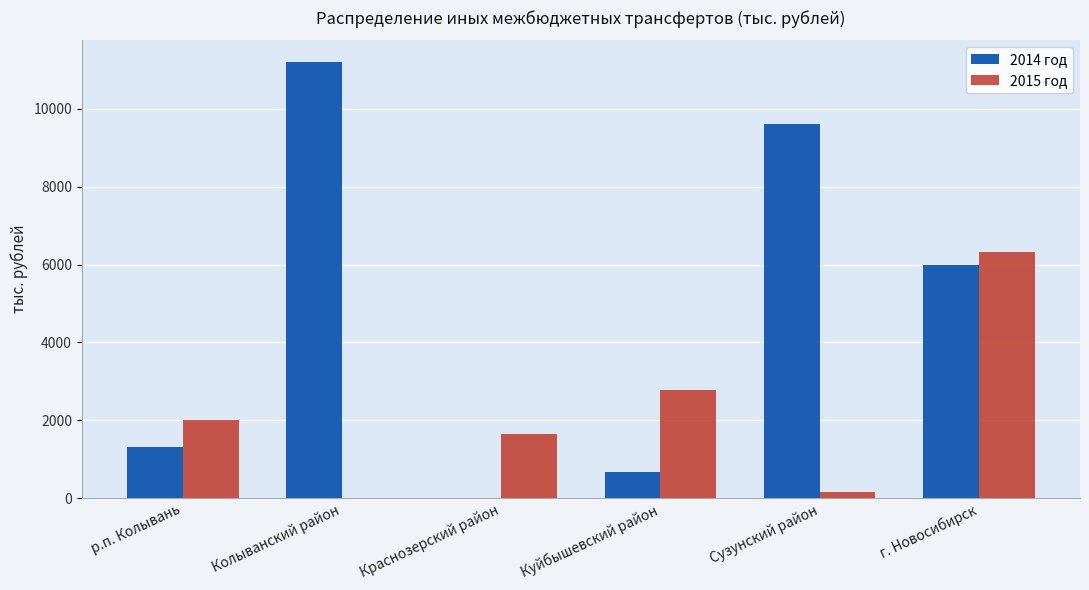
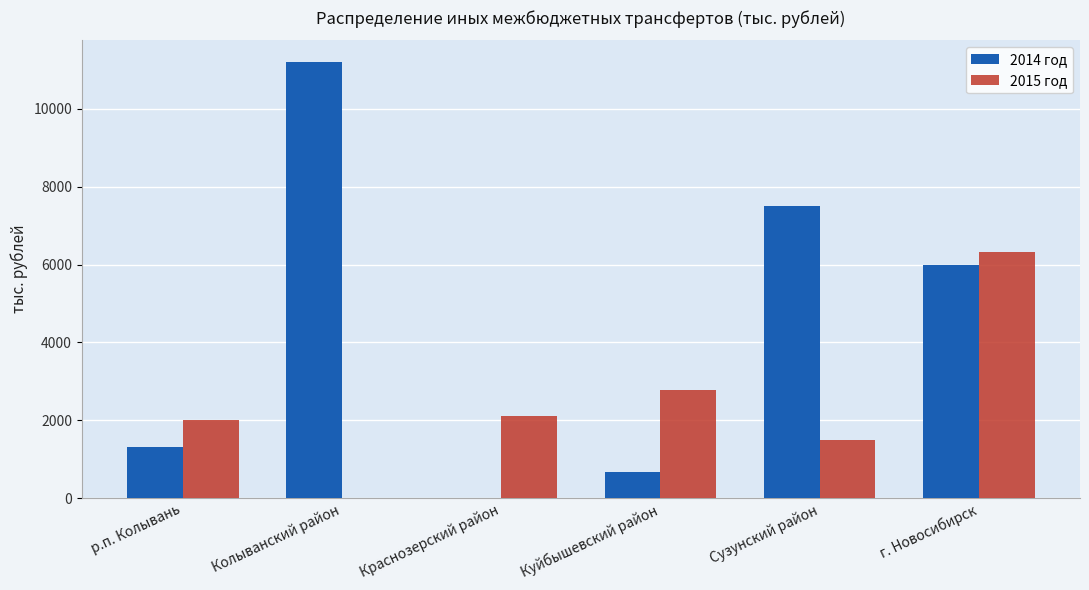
2015 год, Краснозерский район: 1600 -> 2100
2014 год, Сузунский район: 9600 -> 7500
2015 год, Сузунский район: 200 -> 1500
